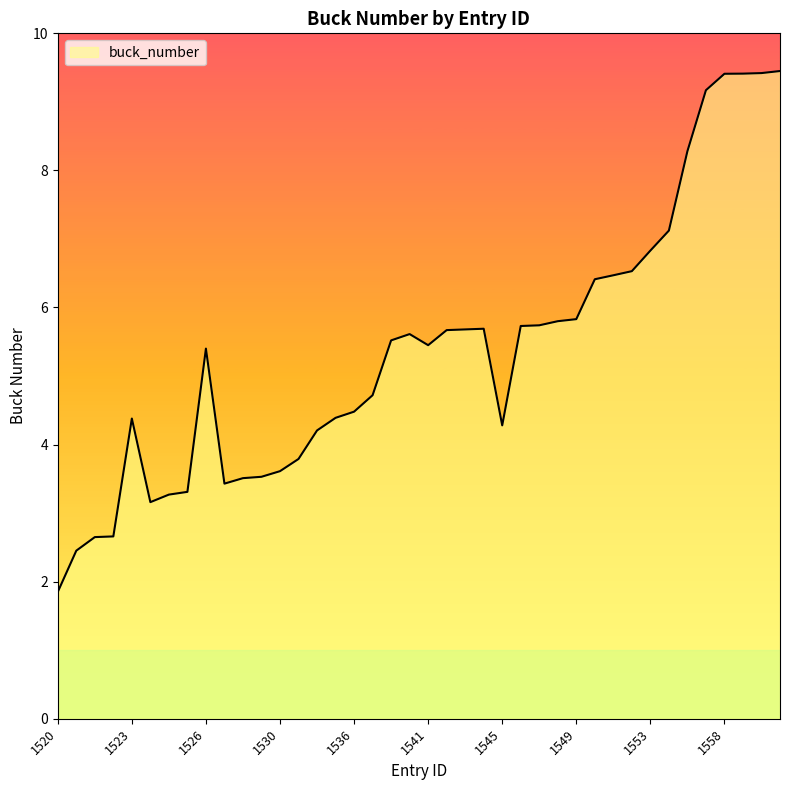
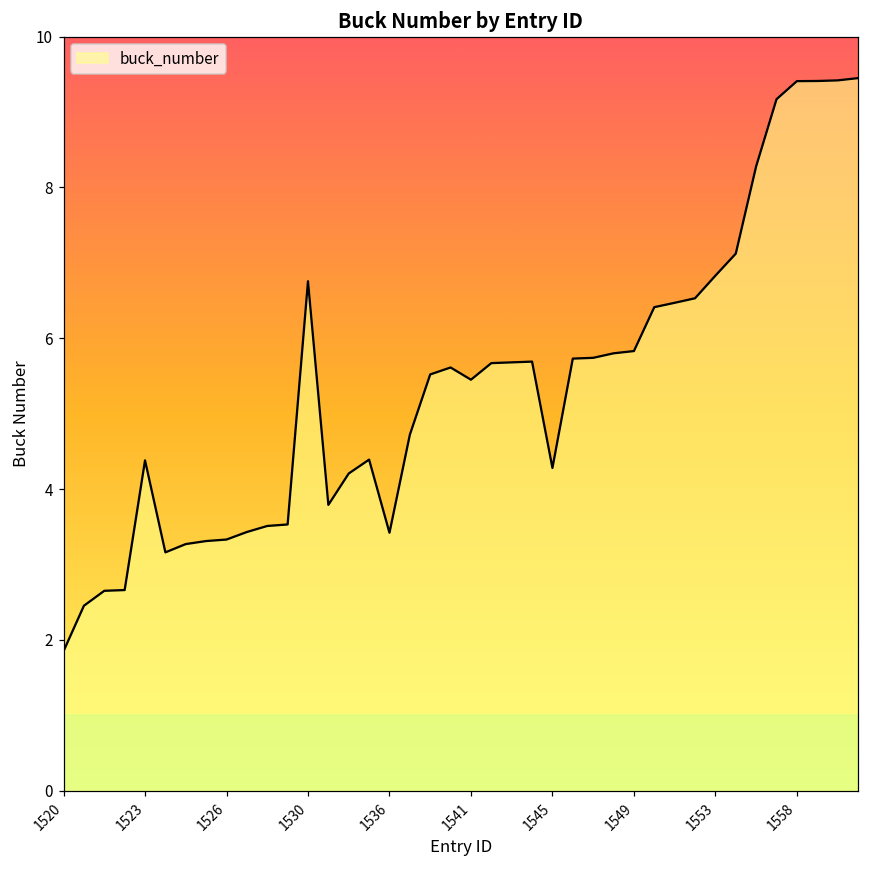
1526: 5.4 -> 3.3
1530: 3.6 -> 6.8
1536: 4.5 -> 3.4
